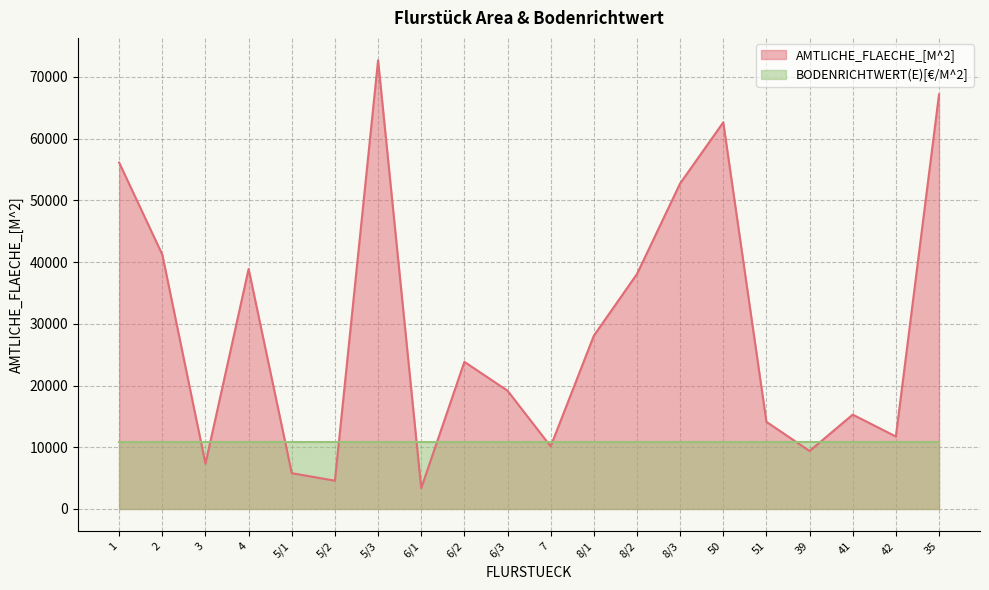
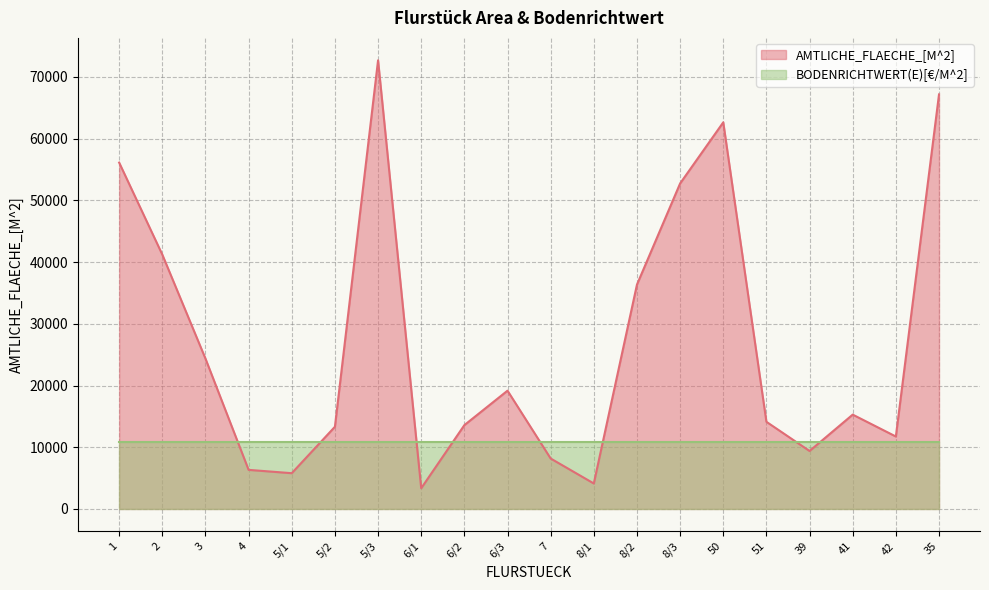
AMTLICHE_FLAECHE_[M^2], 3: 7000 -> 24000
AMTLICHE_FLAECHE_[M^2], 4: 39000 -> 6000
AMTLICHE_FLAECHE_[M^2], 5/2: 5000 -> 13000
AMTLICHE_FLAECHE_[M^2], 6/2: 24000 -> 14000
AMTLICHE_FLAECHE_[M^2], 7: 10000 -> 8000
AMTLICHE_FLAECHE_[M^2], 8/1: 28000 -> 4000
AMTLICHE_FLAECHE_[M^2], 8/2: 38000 -> 36000
